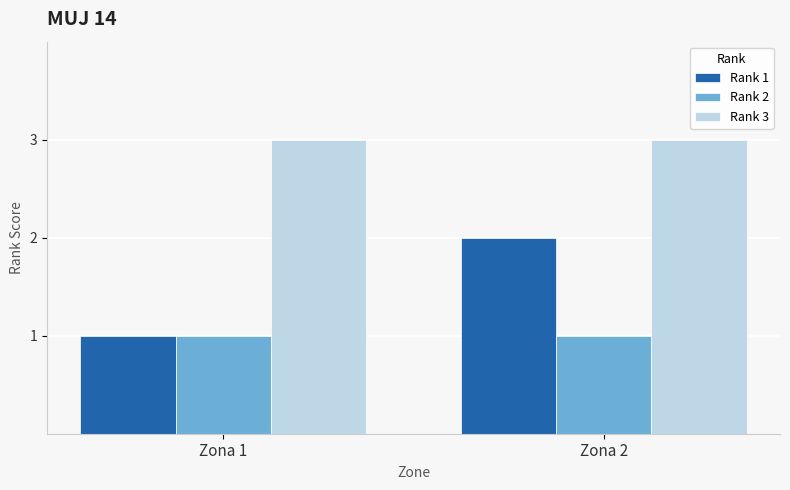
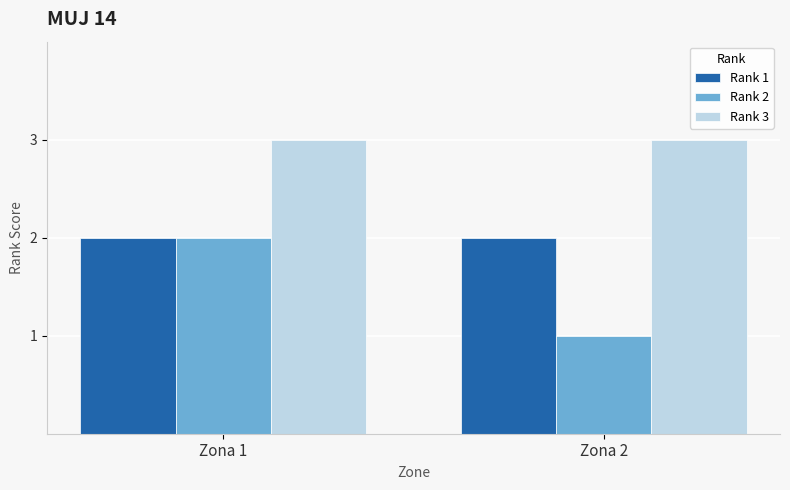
Rank 1, Zona 1: 1 -> 2
Rank 2, Zona 1: 1 -> 2
